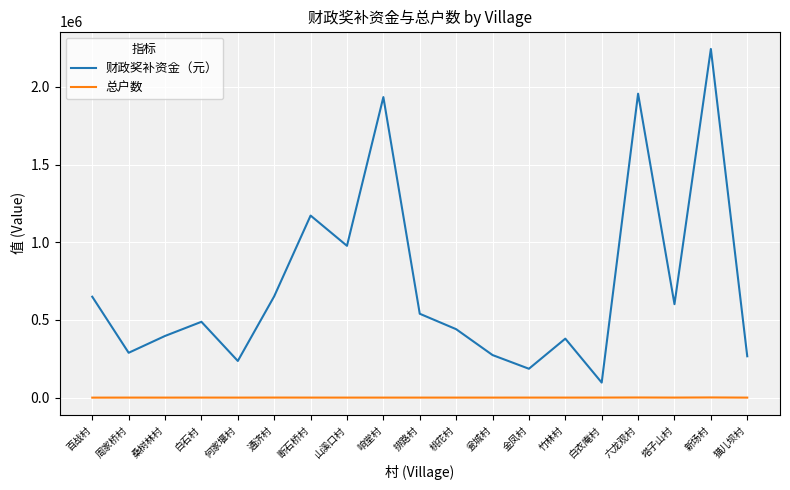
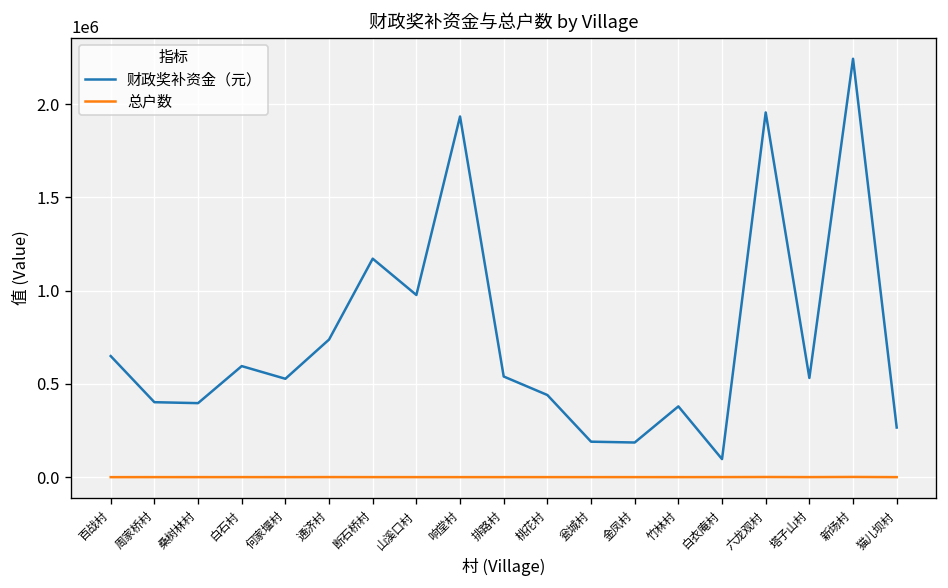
财政奖补资金（元）, 周家桥村: 290000 -> 400000
财政奖补资金（元）, 白石村: 490000 -> 600000
财政奖补资金（元）, 何家堰村: 240000 -> 530000
财政奖补资金（元）, 通济村: 650000 -> 740000
财政奖补资金（元）, 瓮城村: 270000 -> 190000
财政奖补资金（元）, 塔子山村: 600000 -> 530000
